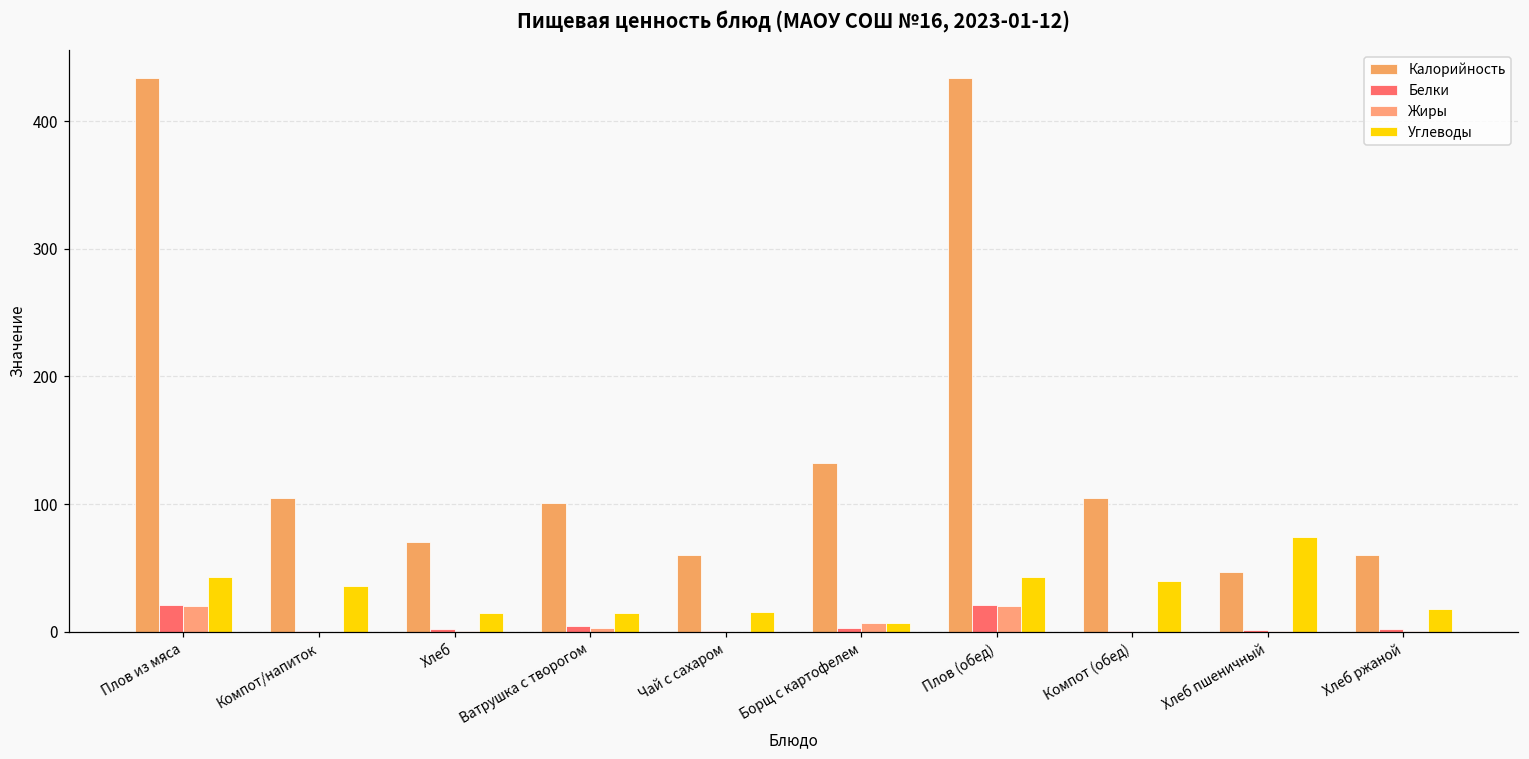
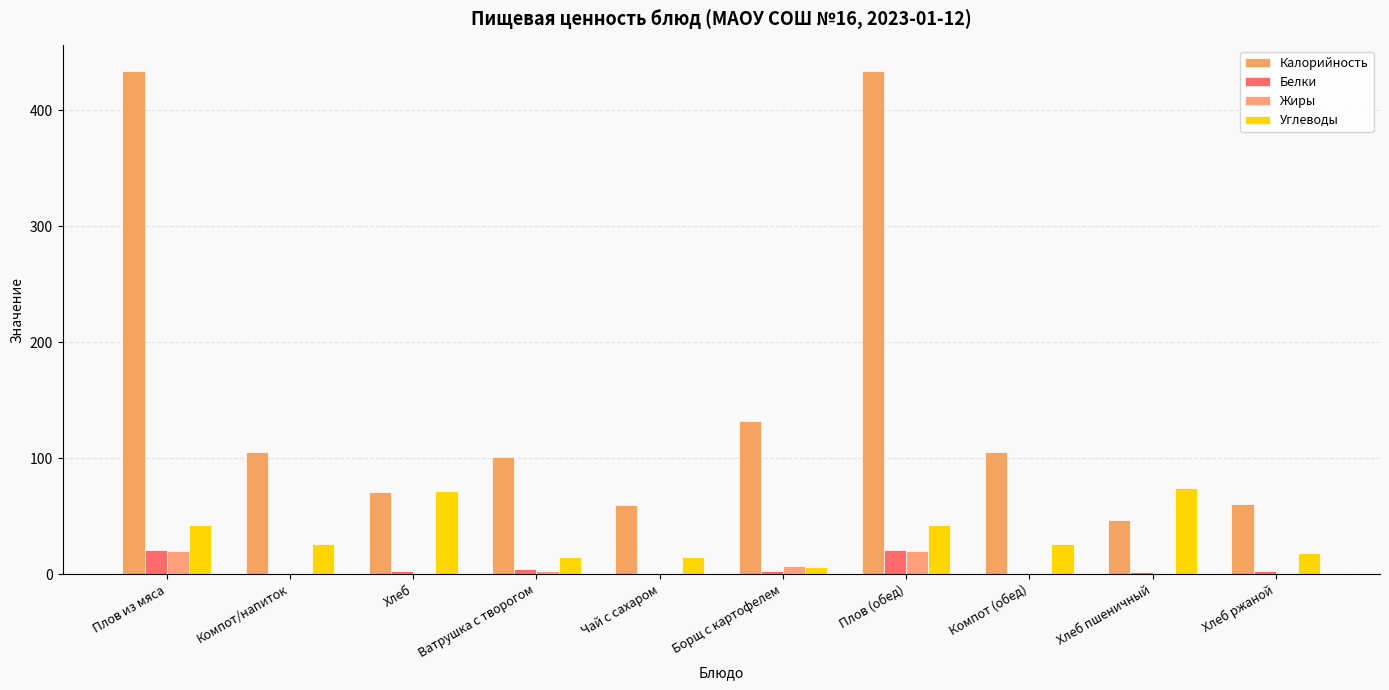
Углеводы, Компот/напиток: 36 -> 26
Углеводы, Хлеб: 15 -> 72
Углеводы, Компот (обед): 40 -> 26
